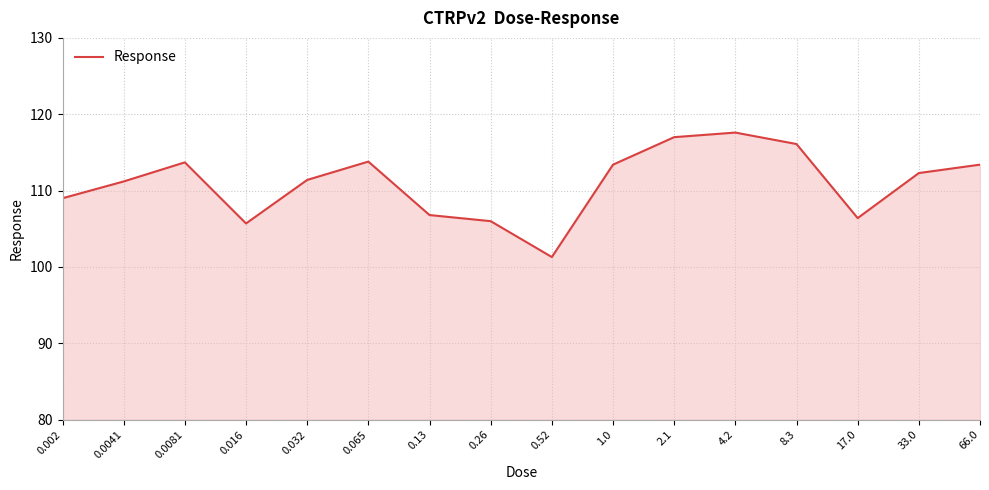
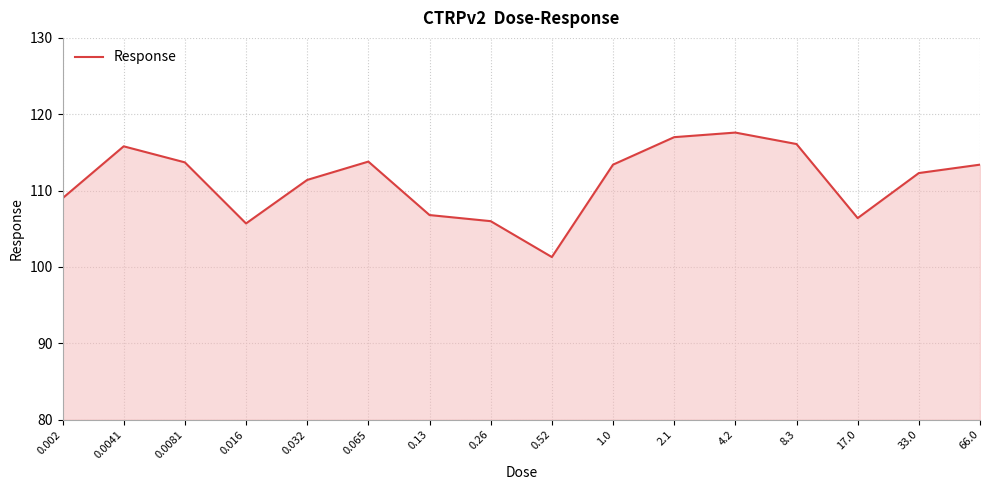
0.0041: 111 -> 116
